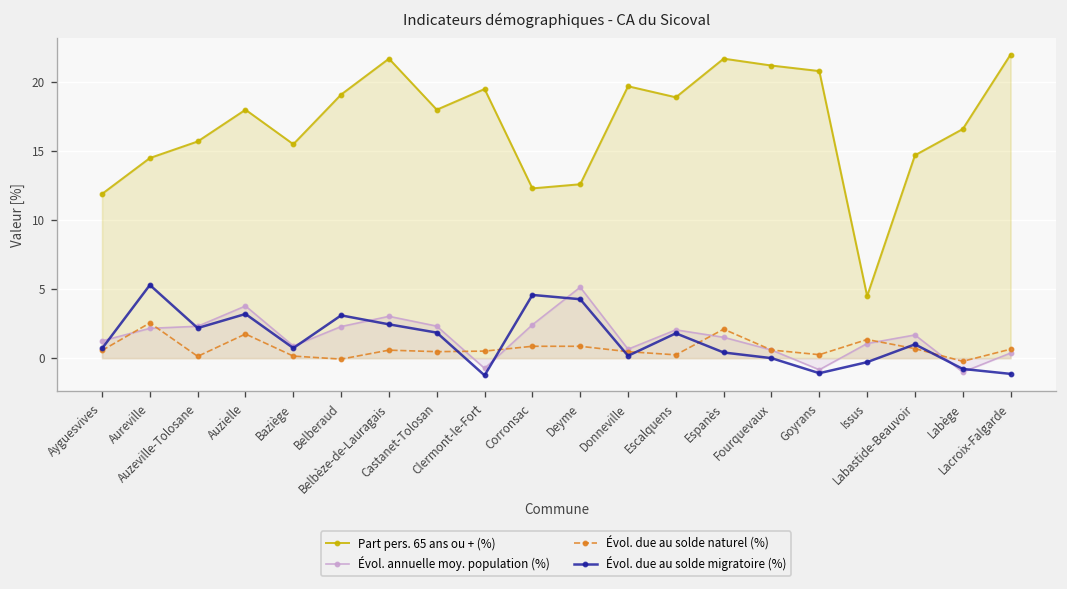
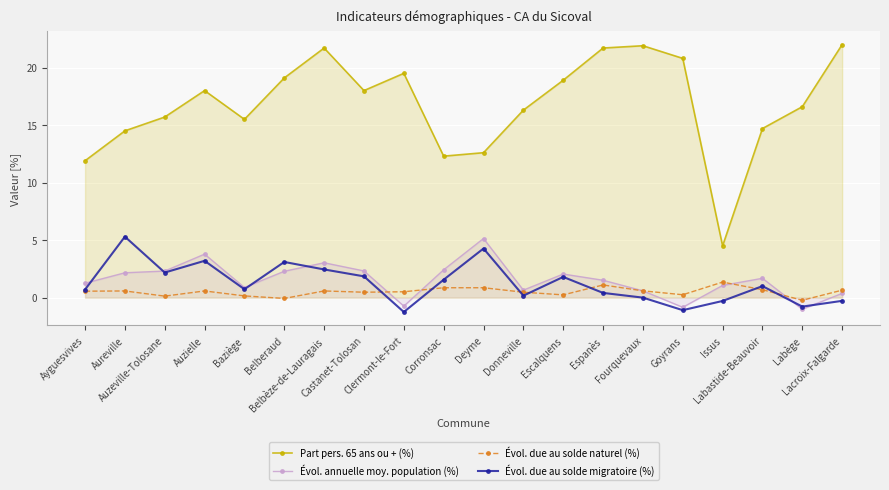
Évol. due au solde naturel (%), Aureville: 2.6 -> 0.6
Évol. due au solde naturel (%), Auzielle: 1.8 -> 0.6
Évol. due au solde migratoire (%), Corronsac: 4.6 -> 1.6
Part pers. 65 ans ou + (%), Donneville: 19.7 -> 16.3
Évol. due au solde naturel (%), Espanès: 2.1 -> 1.1
Part pers. 65 ans ou + (%), Fourquevaux: 21.2 -> 21.9
Évol. due au solde migratoire (%), Lacroix-Falgarde: -1.1 -> -0.3
